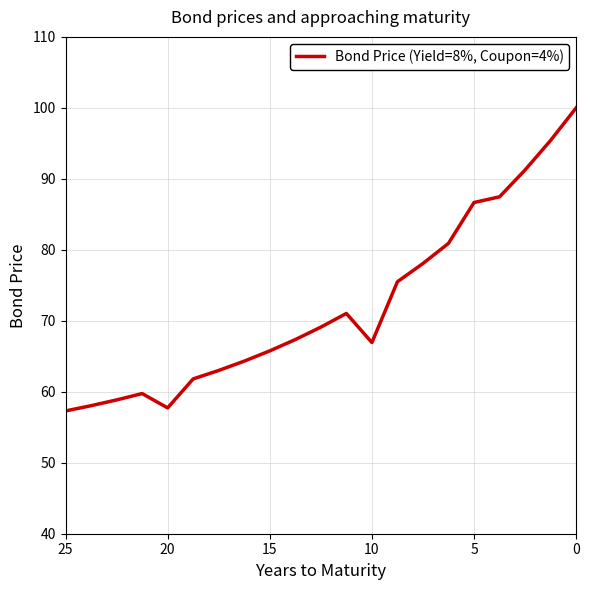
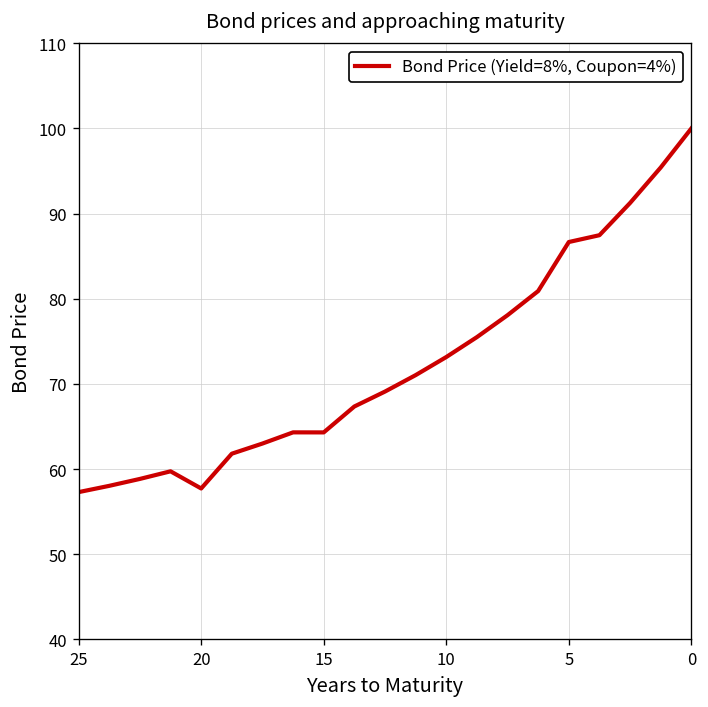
15: 66 -> 64
10: 67 -> 73
